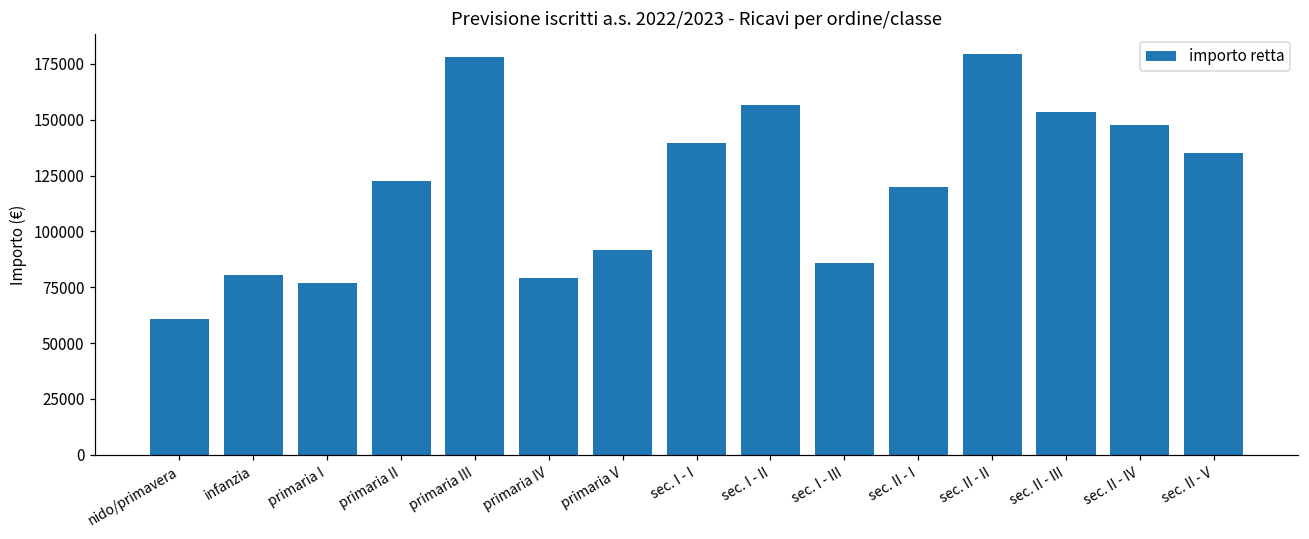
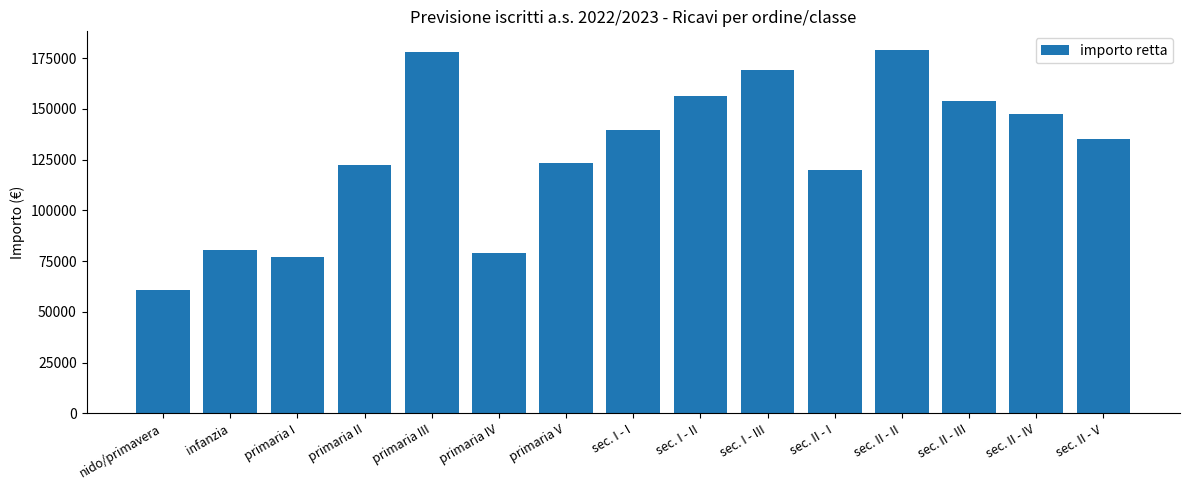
primaria V: 92000 -> 123000
sec. I - III: 86000 -> 169000
